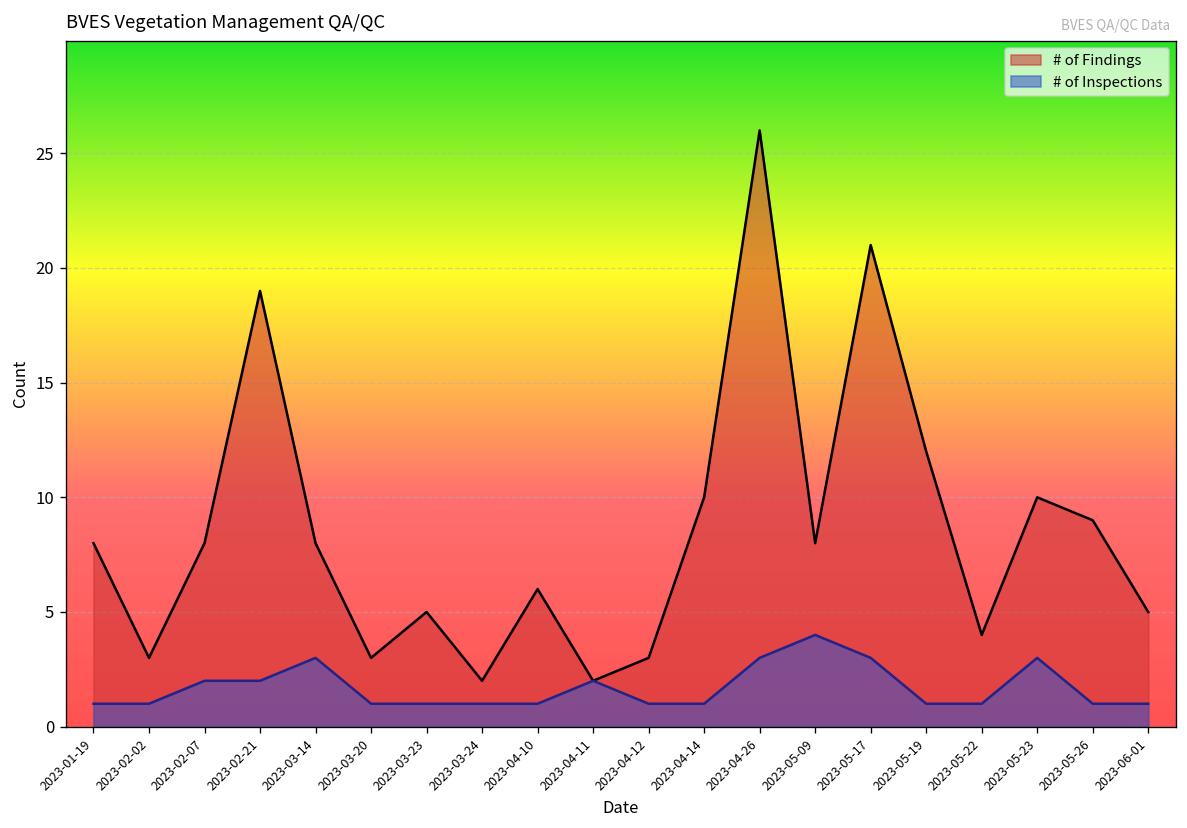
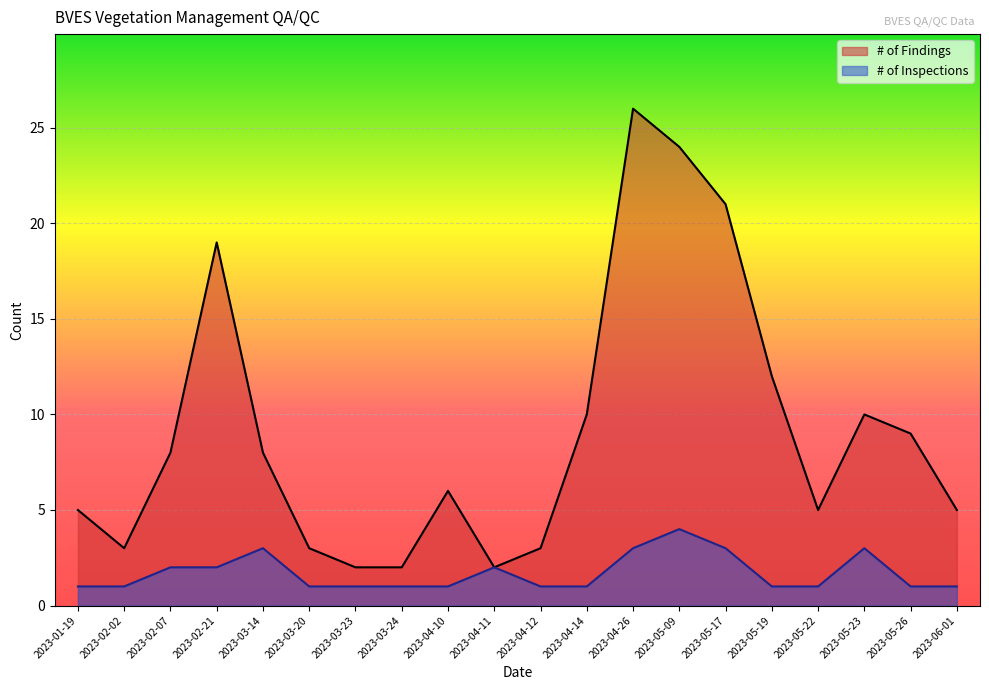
# of Findings, 2023-01-19: 8 -> 5
# of Findings, 2023-03-23: 5 -> 2
# of Findings, 2023-05-09: 8 -> 24
# of Findings, 2023-05-22: 4 -> 5
